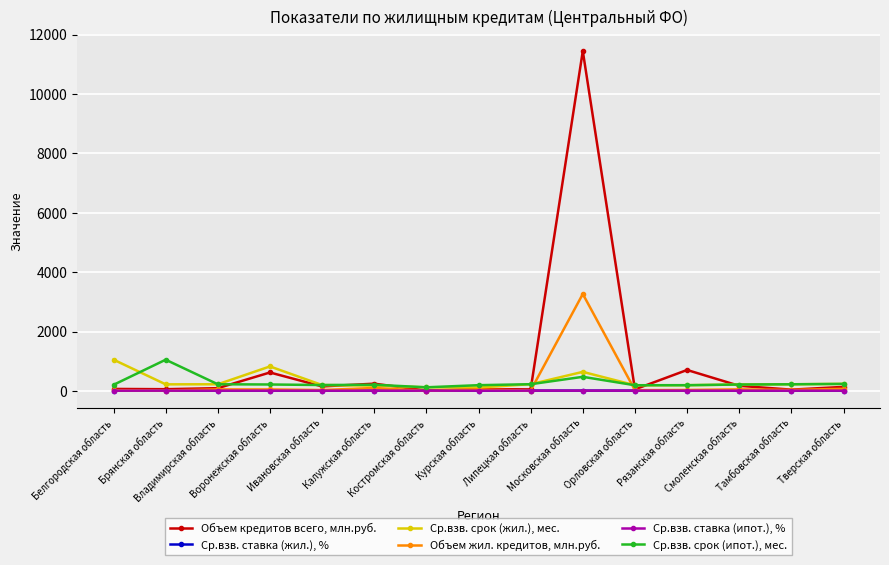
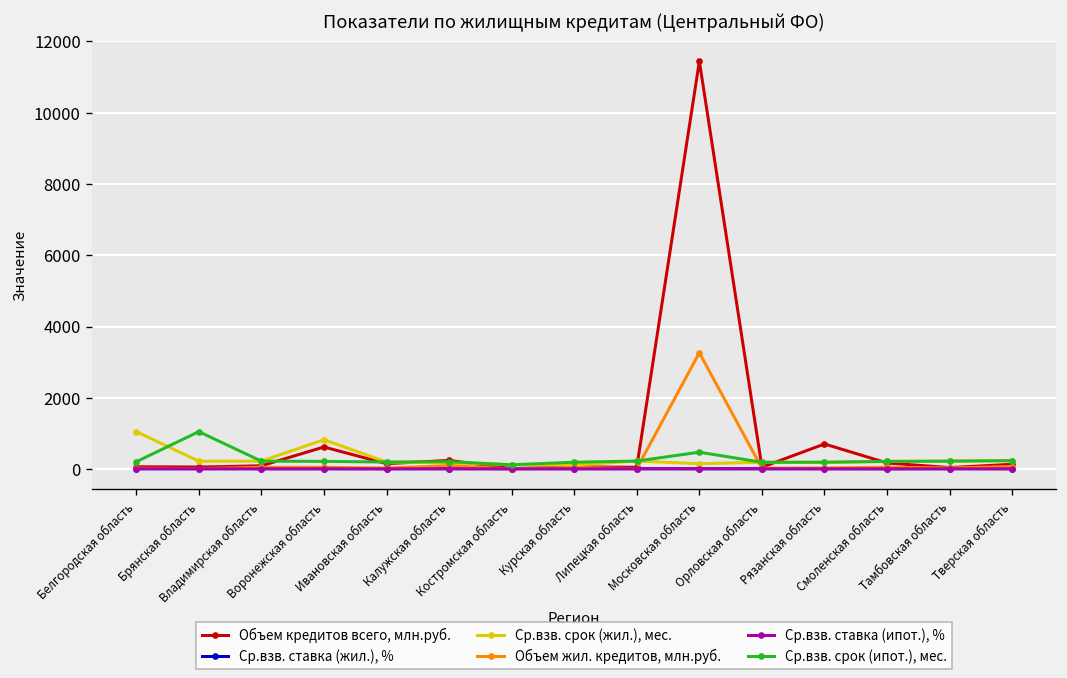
Ср.взв. срок (жил.), мес., Московская область: 600 -> 200
